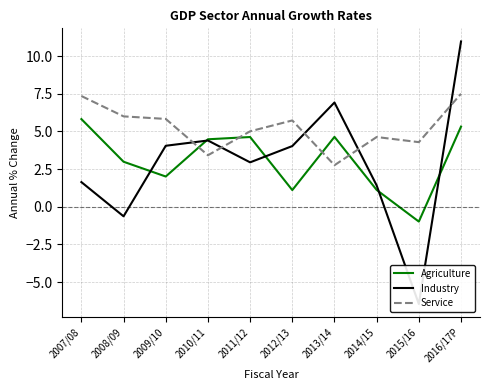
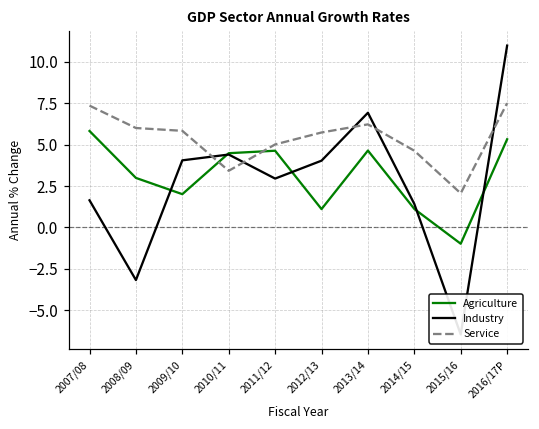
Industry, 2008/09: -0.6 -> -3.2
Service, 2013/14: 2.8 -> 6.2
Service, 2015/16: 4.3 -> 2.1
